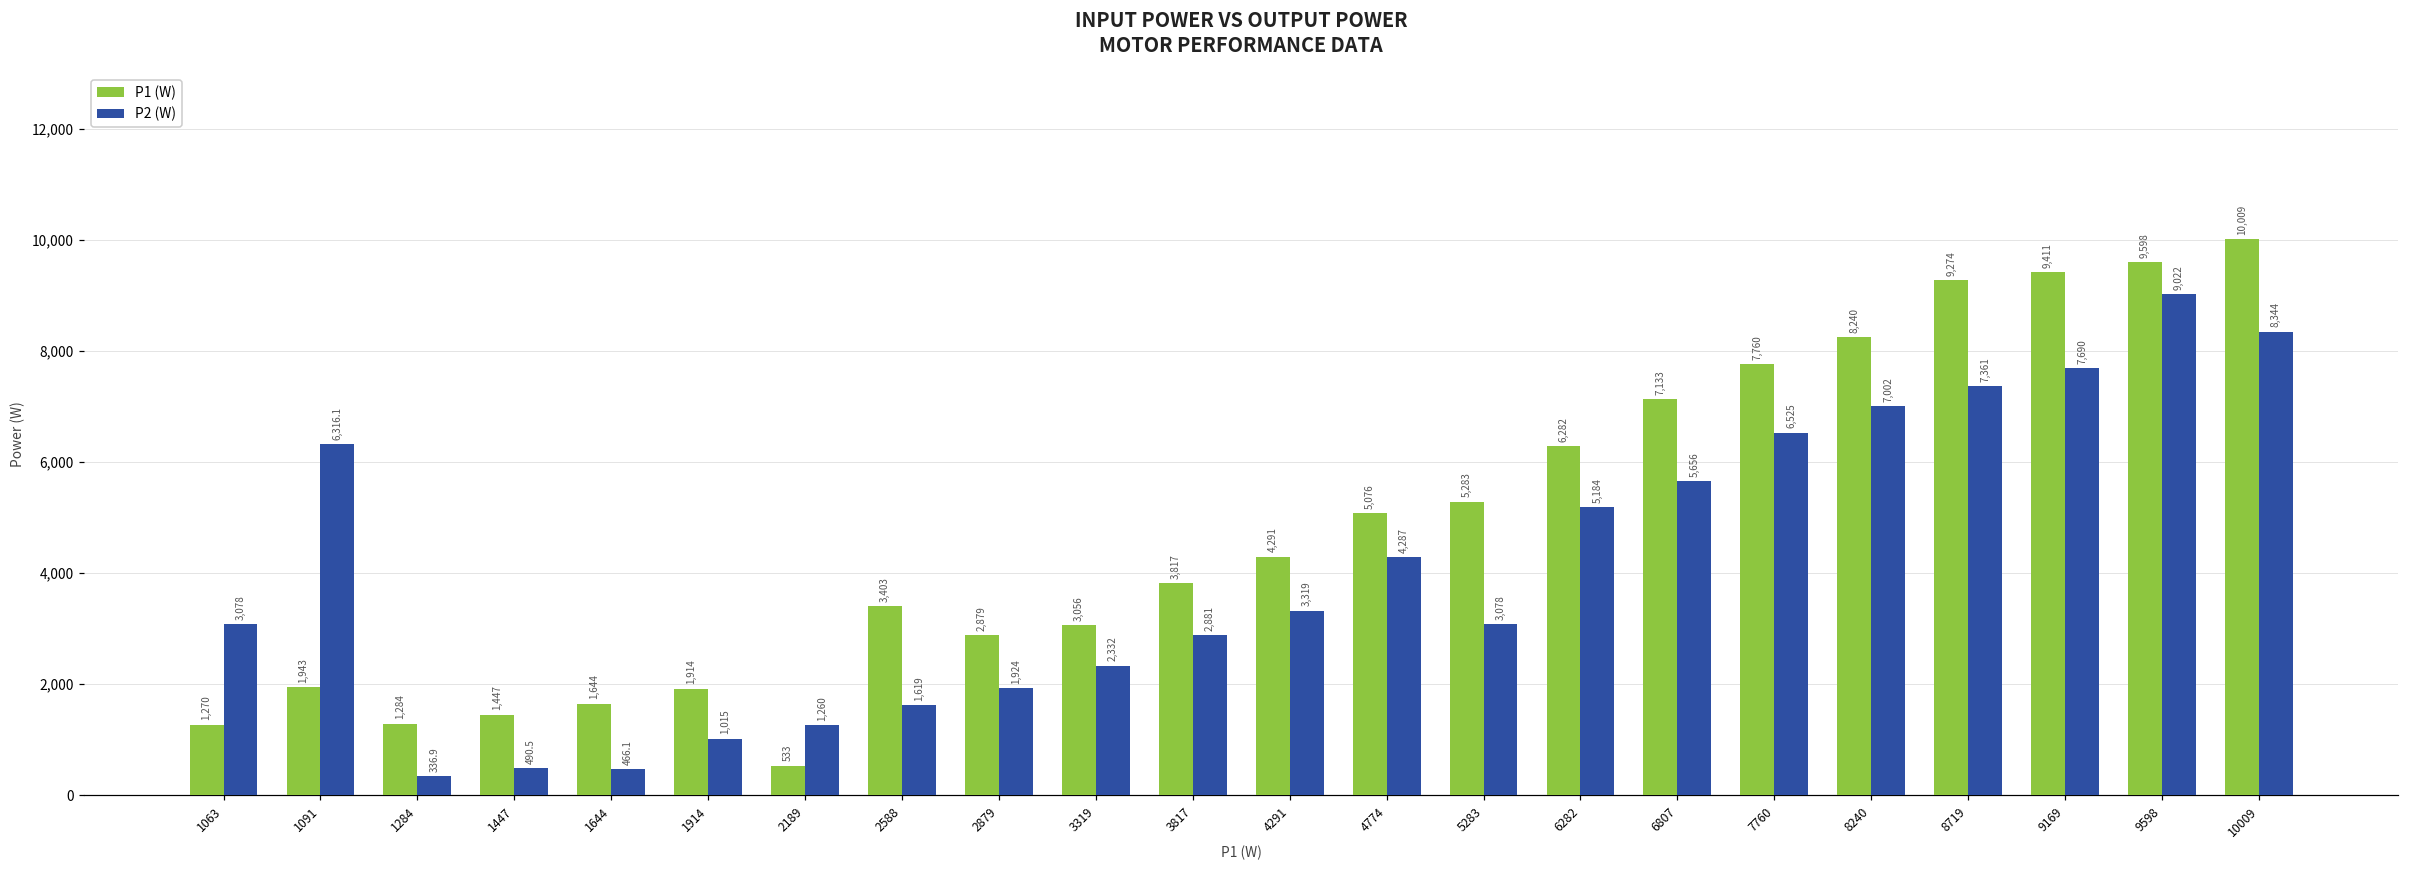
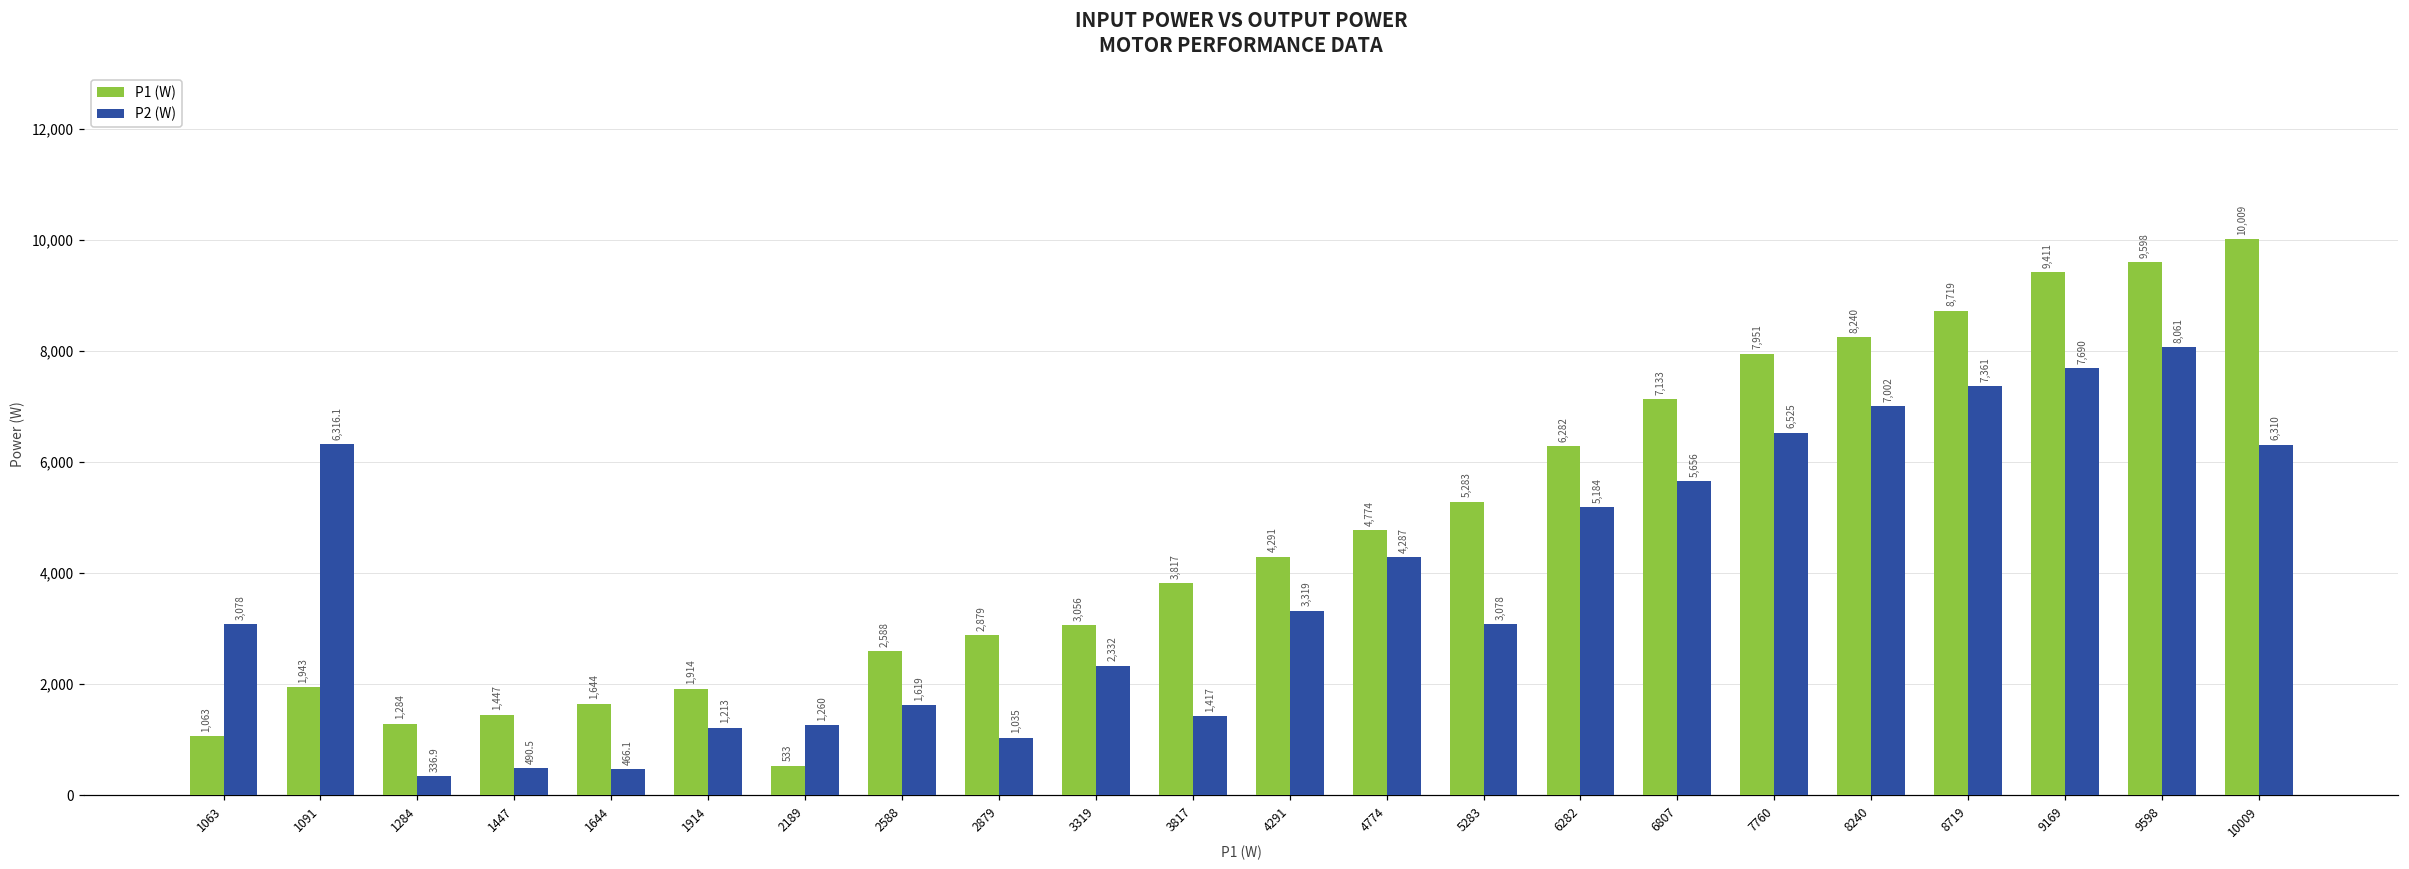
P1 (W), 1063: 1,270 -> 1,063
P2 (W), 1914: 1,015 -> 1,213
P1 (W), 2588: 3,403 -> 2,588
P2 (W), 2879: 1,924 -> 1,035
P2 (W), 3817: 2,881 -> 1,417
P1 (W), 4774: 5,076 -> 4,774
P1 (W), 7760: 7,760 -> 7,951
P1 (W), 8719: 9,274 -> 8,719
P2 (W), 9598: 9,022 -> 8,061
P2 (W), 10009: 8,344 -> 6,310
